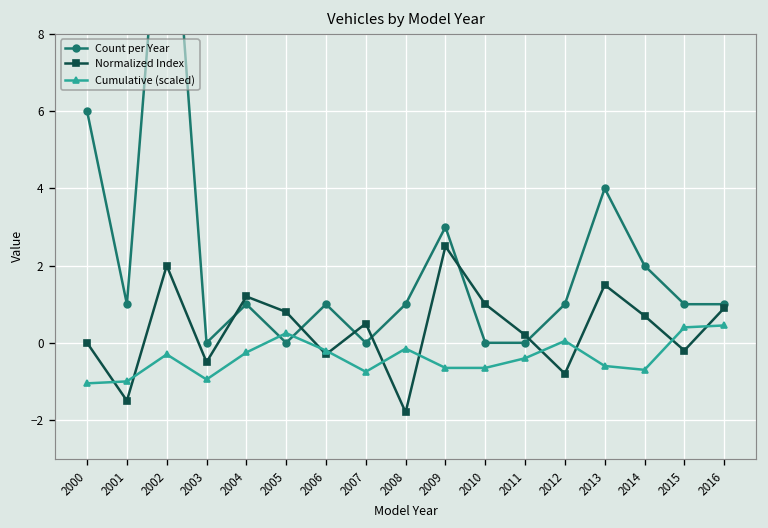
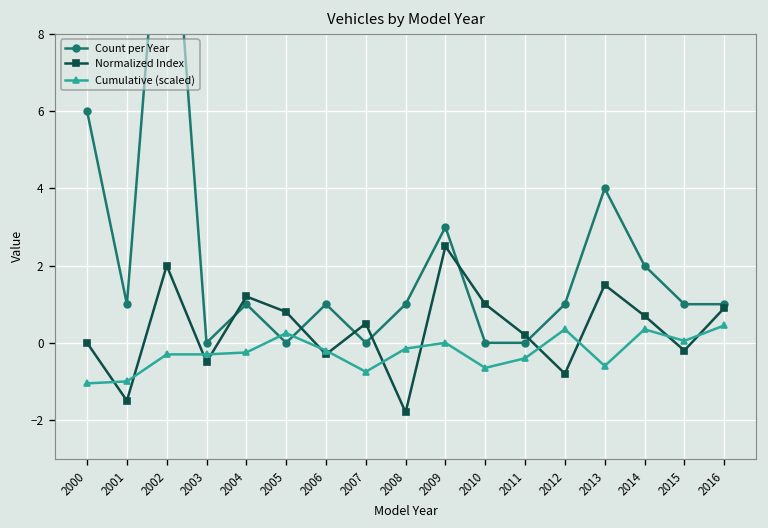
Cumulative (scaled), 2003: -1.0 -> -0.3
Cumulative (scaled), 2009: -0.7 -> 0.0
Cumulative (scaled), 2012: 0.1 -> 0.4
Cumulative (scaled), 2014: -0.7 -> 0.4
Cumulative (scaled), 2015: 0.4 -> 0.1
